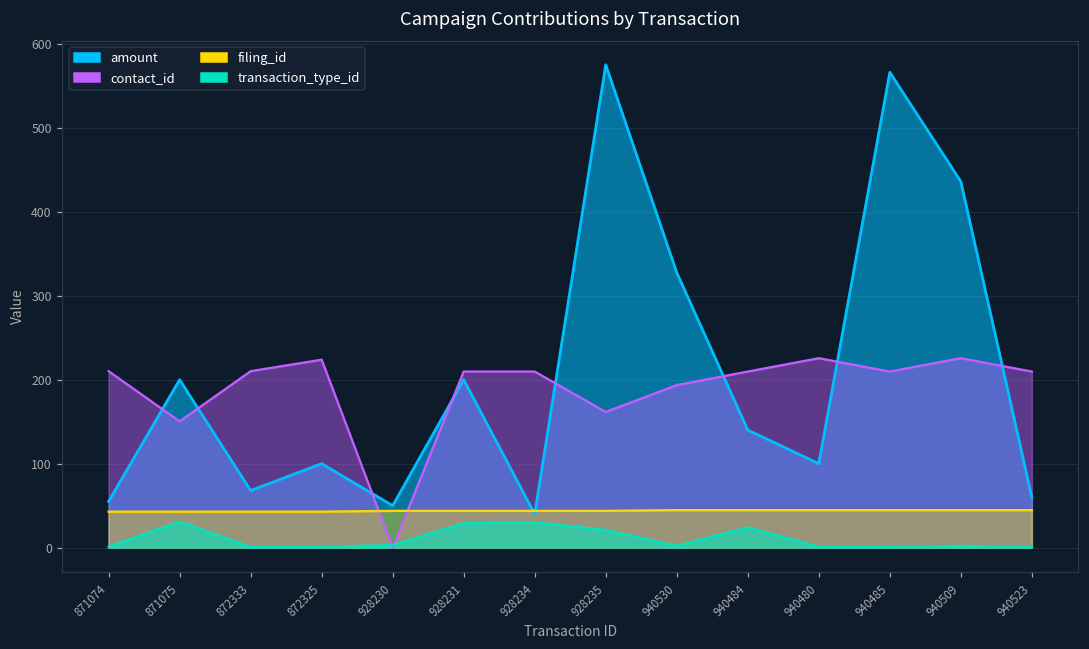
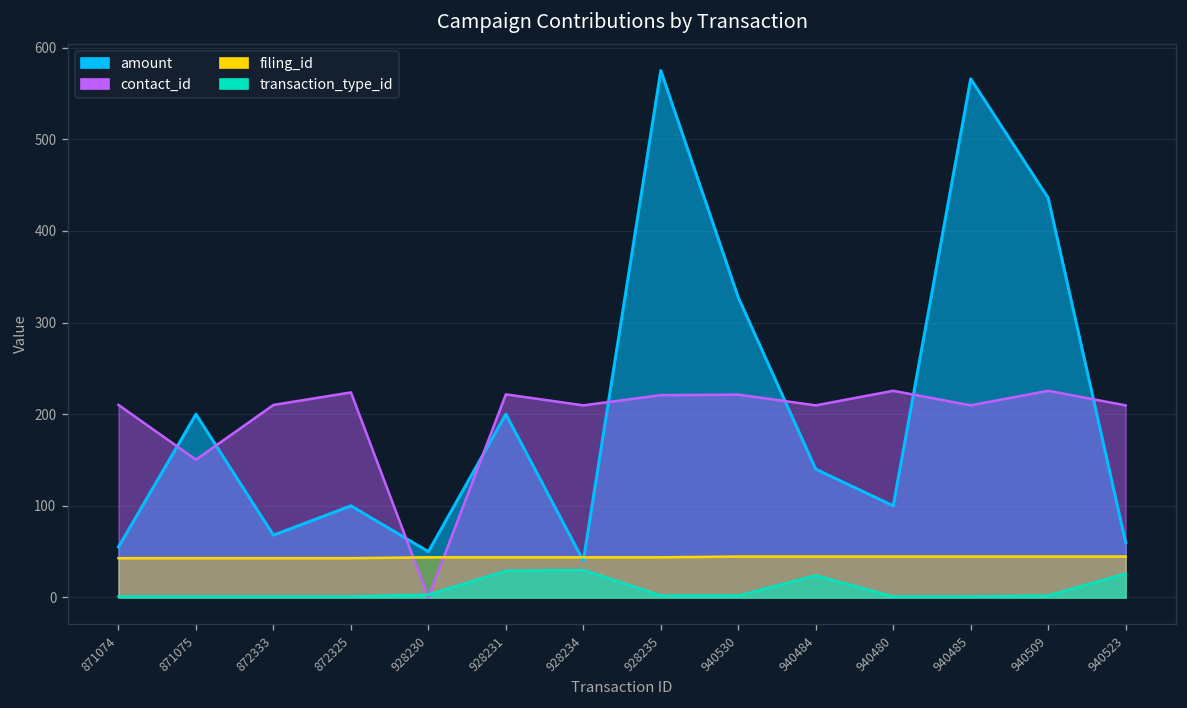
transaction_type_id, 871075: 30 -> 0
contact_id, 928231: 210 -> 220
contact_id, 928235: 160 -> 220
transaction_type_id, 928235: 20 -> 0
contact_id, 940530: 190 -> 220
transaction_type_id, 940523: 0 -> 30
